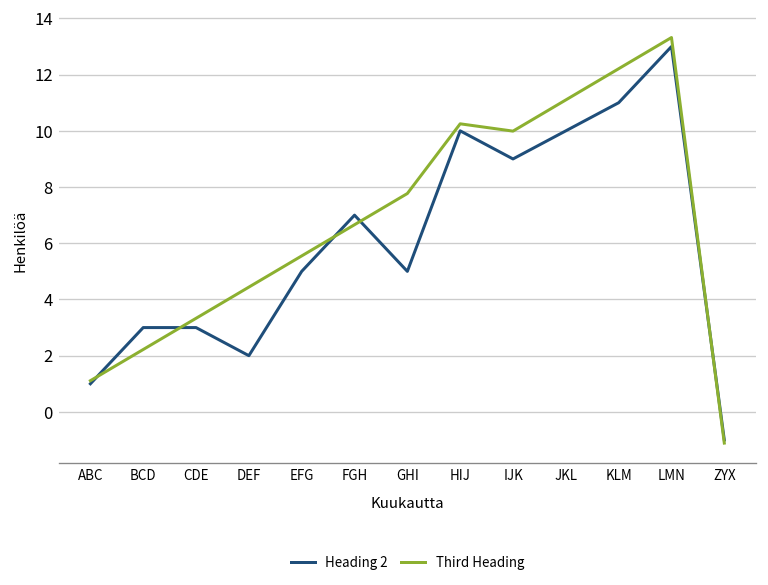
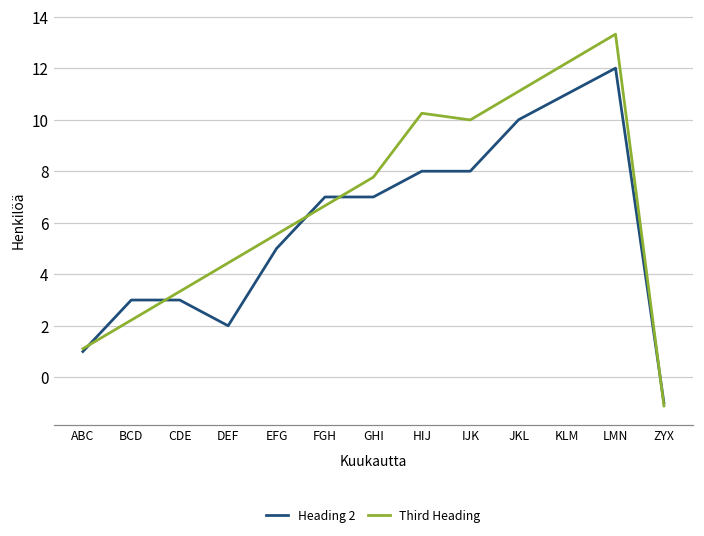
Heading 2, GHI: 5 -> 7
Heading 2, HIJ: 10 -> 8
Heading 2, IJK: 9 -> 8
Heading 2, LMN: 13 -> 12
